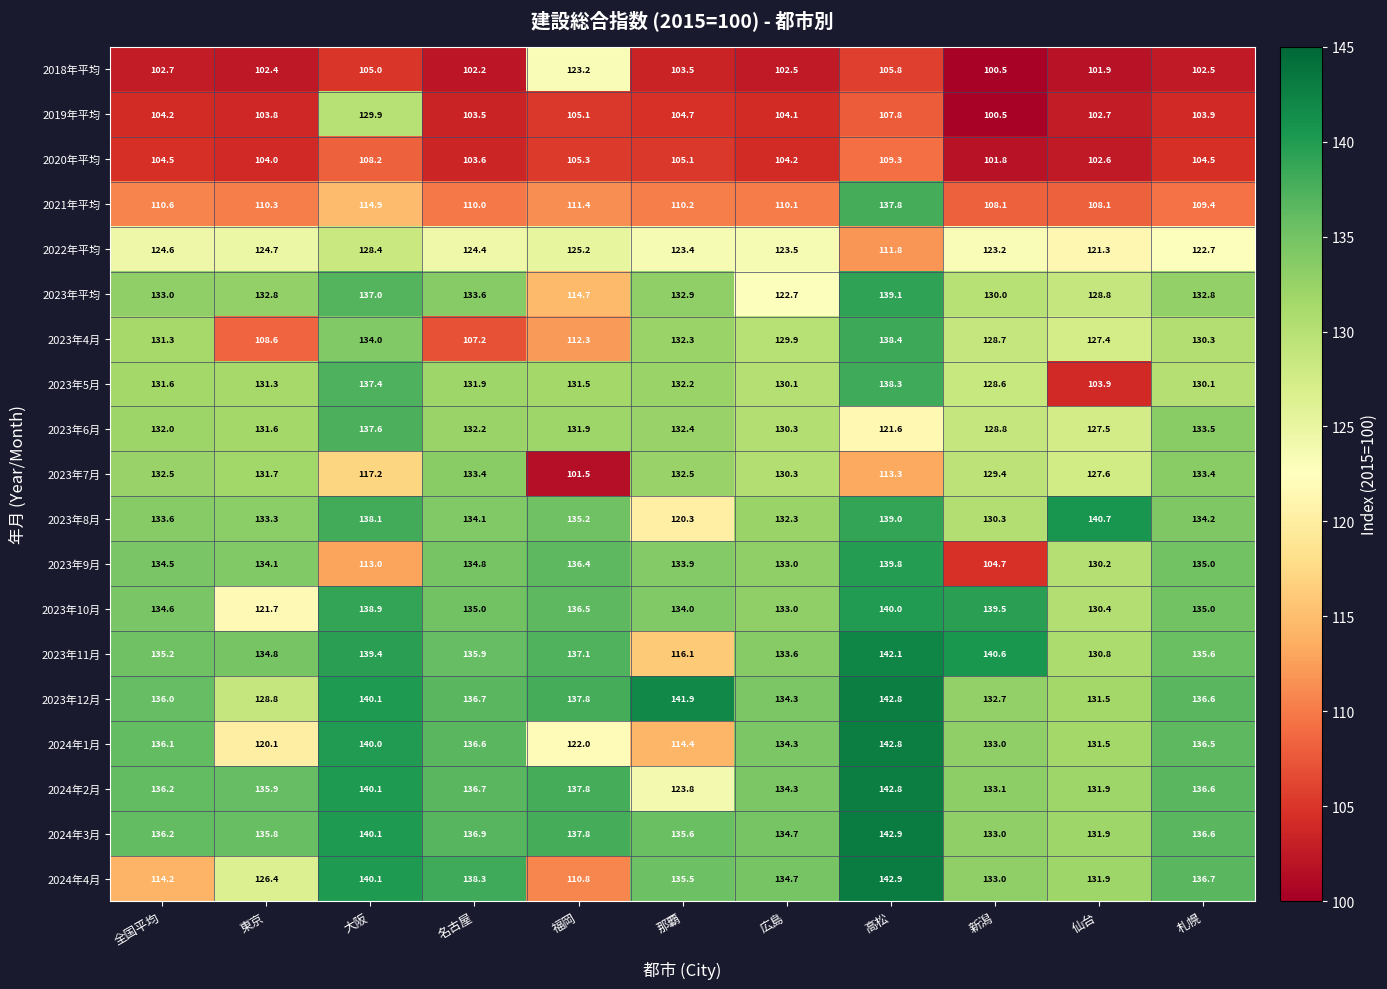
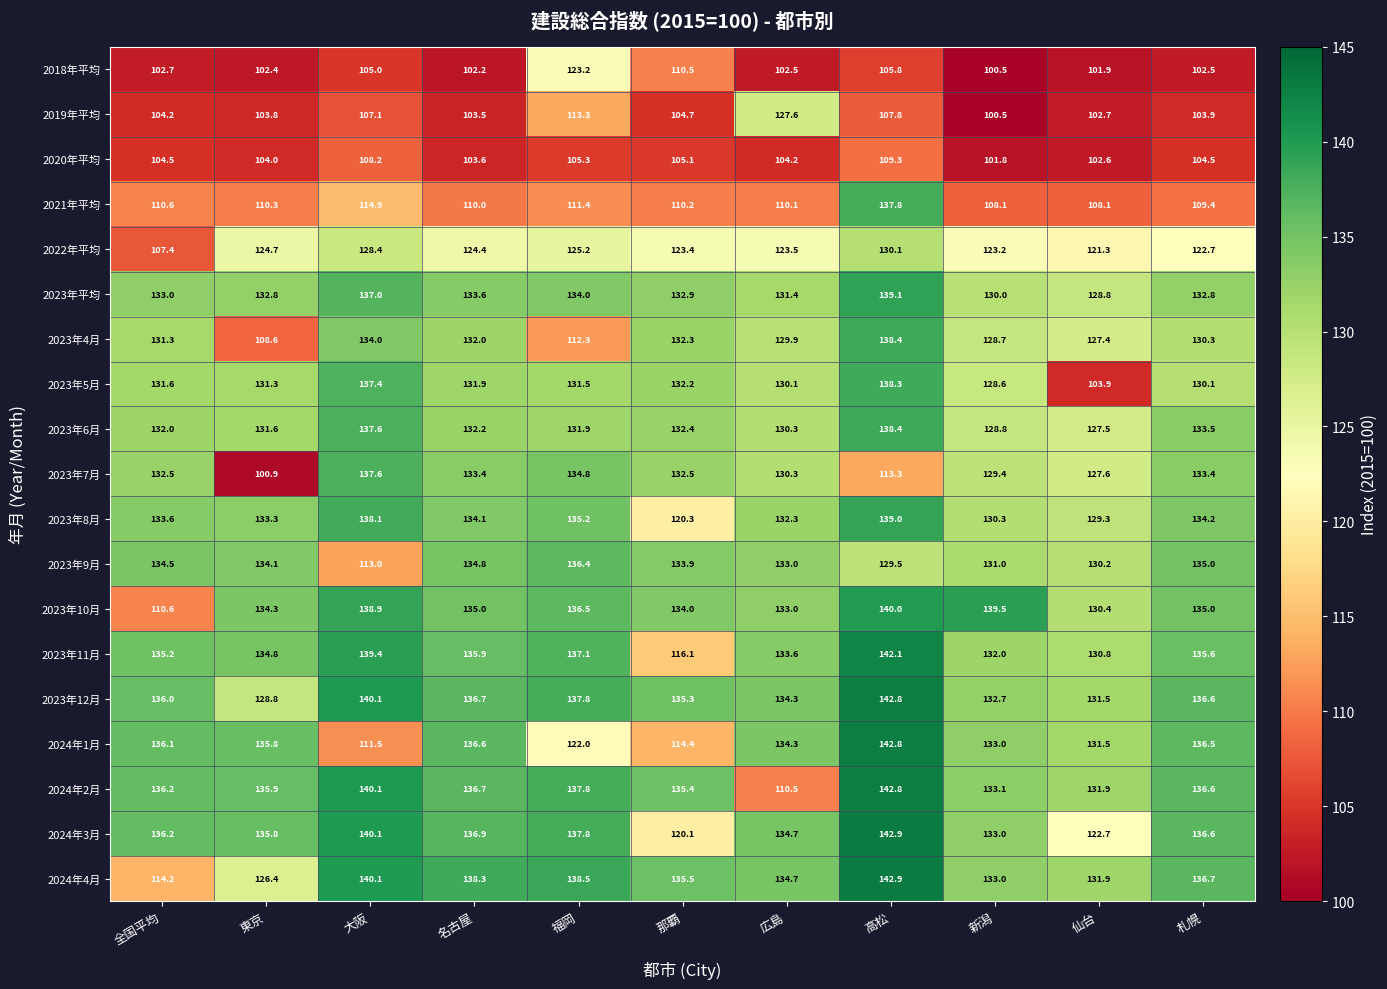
2018年平均, 那覇: 103.5 -> 110.5
2019年平均, 大阪: 129.9 -> 107.1
2019年平均, 福岡: 105.1 -> 113.3
2019年平均, 広島: 104.1 -> 127.6
2022年平均, 全国平均: 124.6 -> 107.4
2022年平均, 高松: 111.8 -> 130.1
2023年平均, 福岡: 114.7 -> 134.0
2023年平均, 広島: 122.7 -> 131.4
2023年4月, 名古屋: 107.2 -> 132.0
2023年6月, 高松: 121.6 -> 138.4
2023年7月, 東京: 131.7 -> 100.9
2023年7月, 大阪: 117.2 -> 137.6
2023年7月, 福岡: 101.5 -> 134.8
2023年8月, 仙台: 140.7 -> 129.3
2023年9月, 高松: 139.8 -> 129.5
2023年9月, 新潟: 104.7 -> 131.0
2023年10月, 全国平均: 134.6 -> 110.6
2023年10月, 東京: 121.7 -> 134.3
2023年11月, 新潟: 140.6 -> 132.0
2023年12月, 那覇: 141.9 -> 135.3
2024年1月, 東京: 120.1 -> 135.8
2024年1月, 大阪: 140.0 -> 111.5
2024年2月, 那覇: 123.8 -> 135.4
2024年2月, 広島: 134.3 -> 110.5
2024年3月, 那覇: 135.6 -> 120.1
2024年3月, 仙台: 131.9 -> 122.7
2024年4月, 福岡: 110.8 -> 138.5
